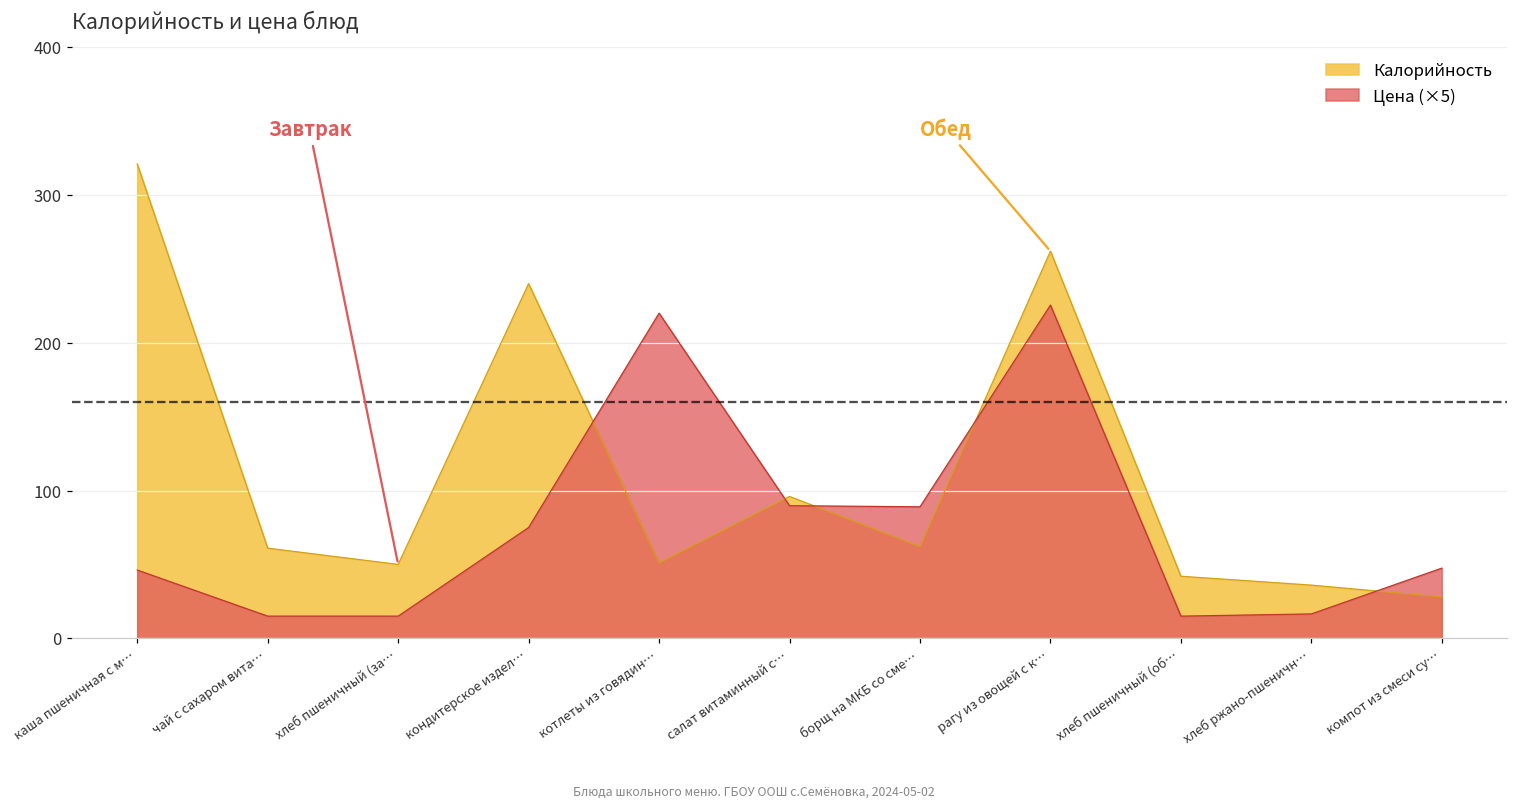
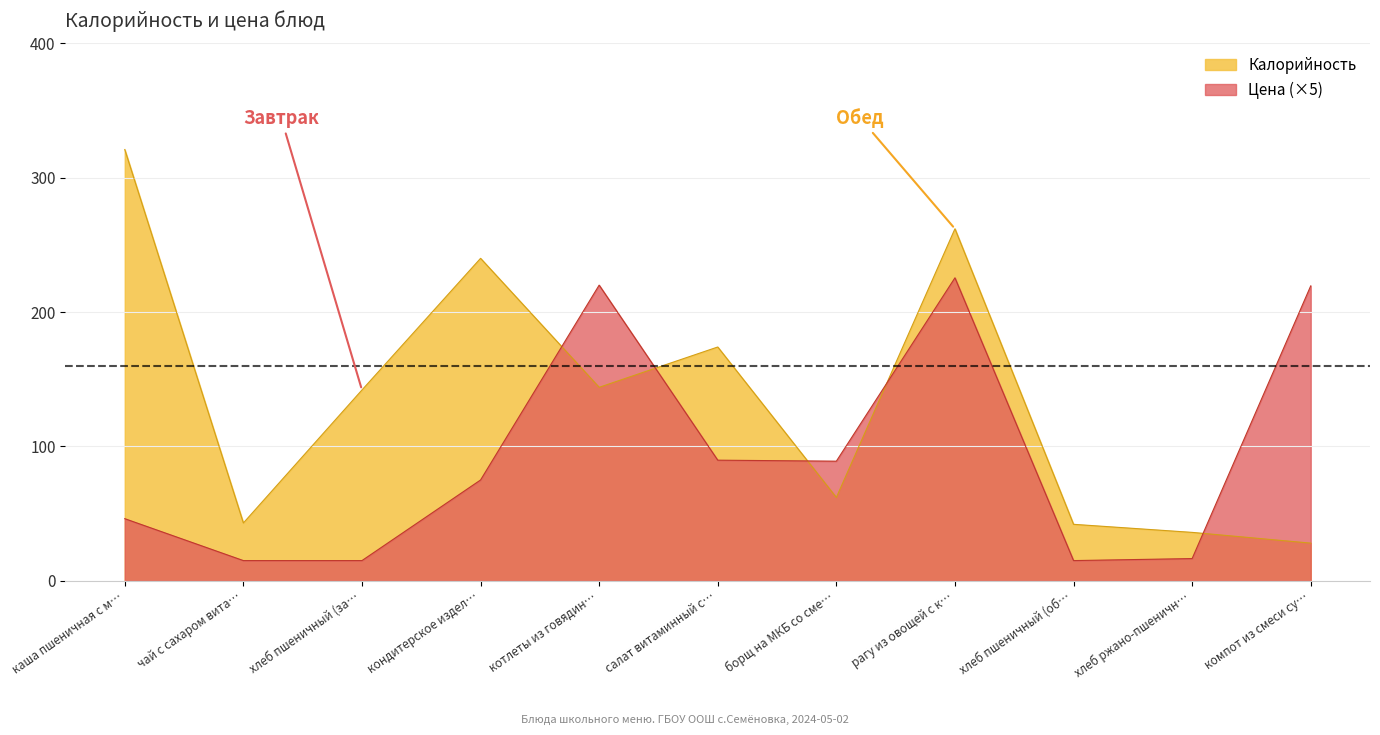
Калорийность, чай с сахаром вита…: 61 -> 43
Калорийность, хлеб пшеничный (за…: 50 -> 142
Калорийность, котлеты из говядин…: 51 -> 144
Калорийность, салат витаминный с…: 96 -> 174
Цена (×5), компот из смеси су…: 48 -> 220
